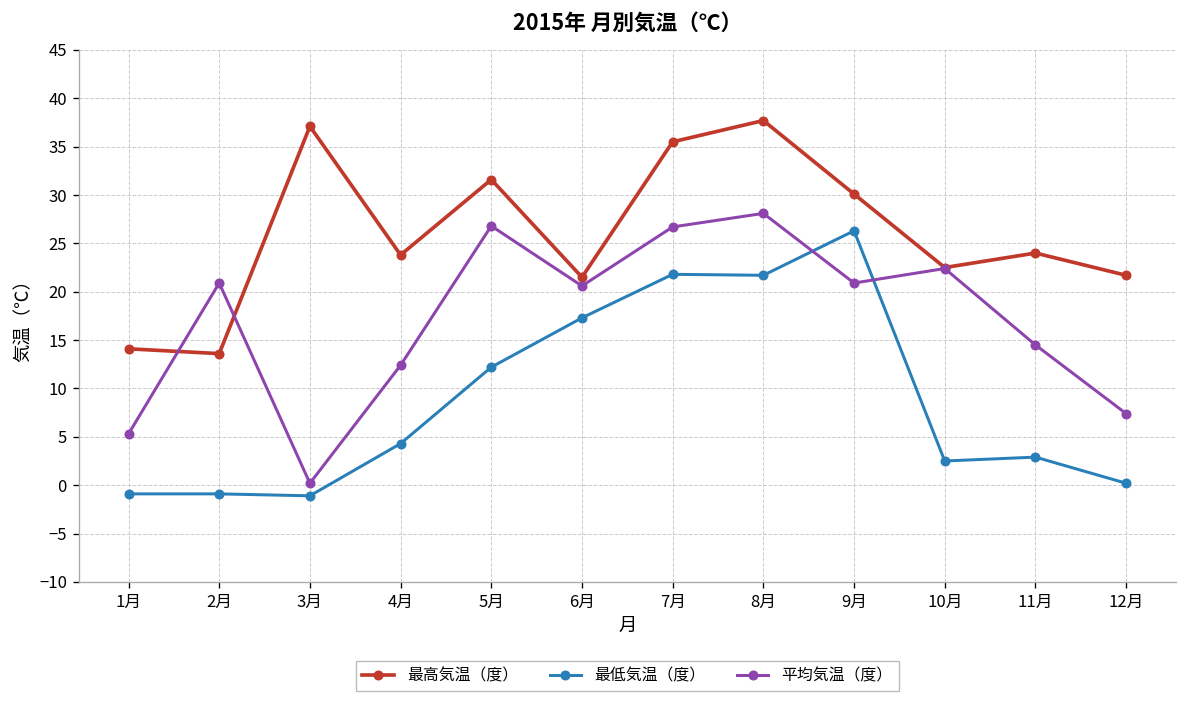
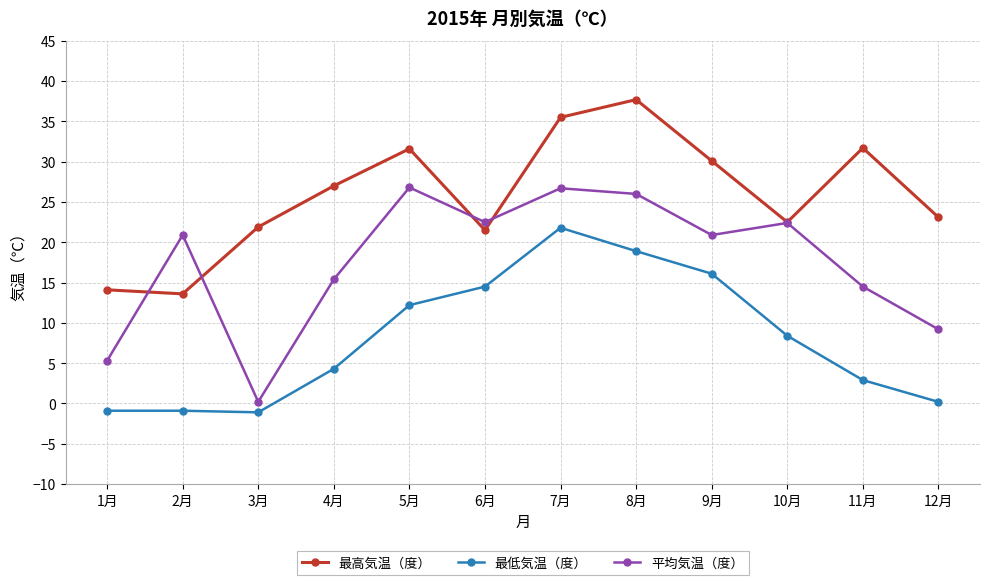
最高気温（度）, 3月: 37 -> 22
最高気温（度）, 4月: 24 -> 27
平均気温（度）, 4月: 12 -> 15
最低気温（度）, 6月: 17 -> 15
平均気温（度）, 6月: 21 -> 23
最低気温（度）, 8月: 22 -> 19
平均気温（度）, 8月: 28 -> 26
最低気温（度）, 9月: 26 -> 16
最低気温（度）, 10月: 3 -> 8
最高気温（度）, 11月: 24 -> 32
最高気温（度）, 12月: 22 -> 23
平均気温（度）, 12月: 7 -> 9
